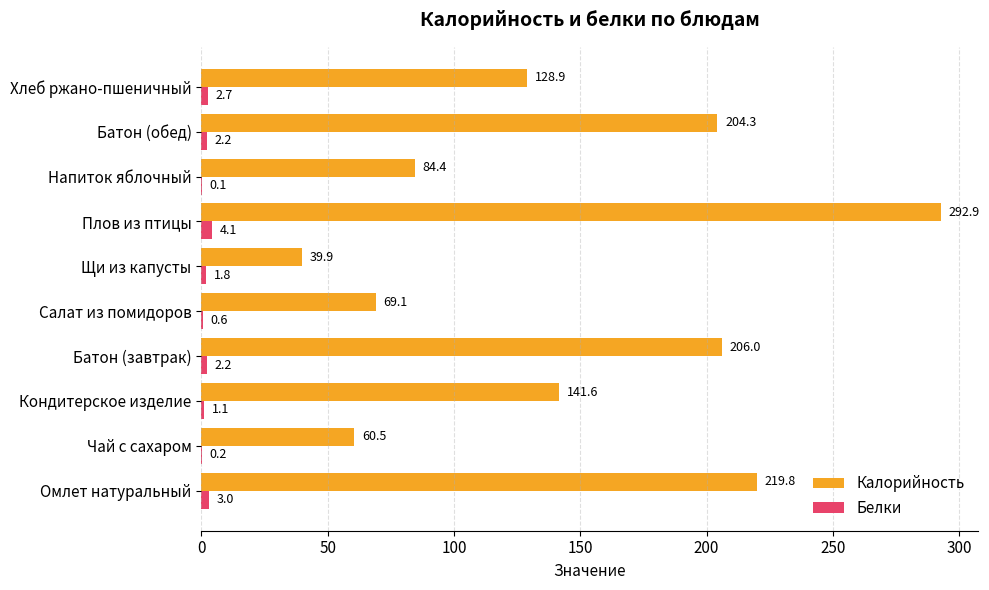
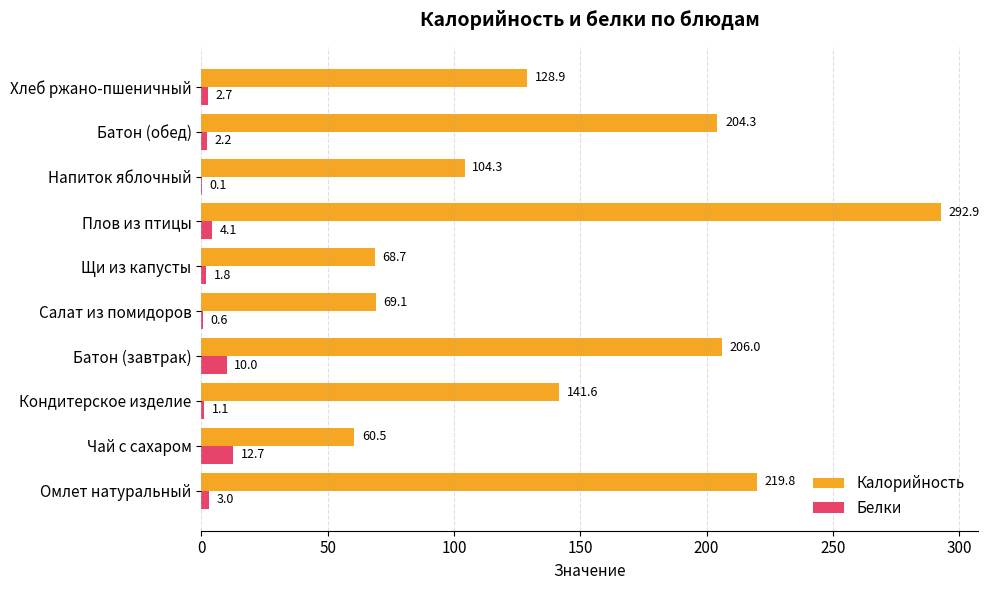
Калорийность, Напиток яблочный: 84.4 -> 104.3
Калорийность, Щи из капусты: 39.9 -> 68.7
Белки, Батон (завтрак): 2.2 -> 10.0
Белки, Чай с сахаром: 0.2 -> 12.7
